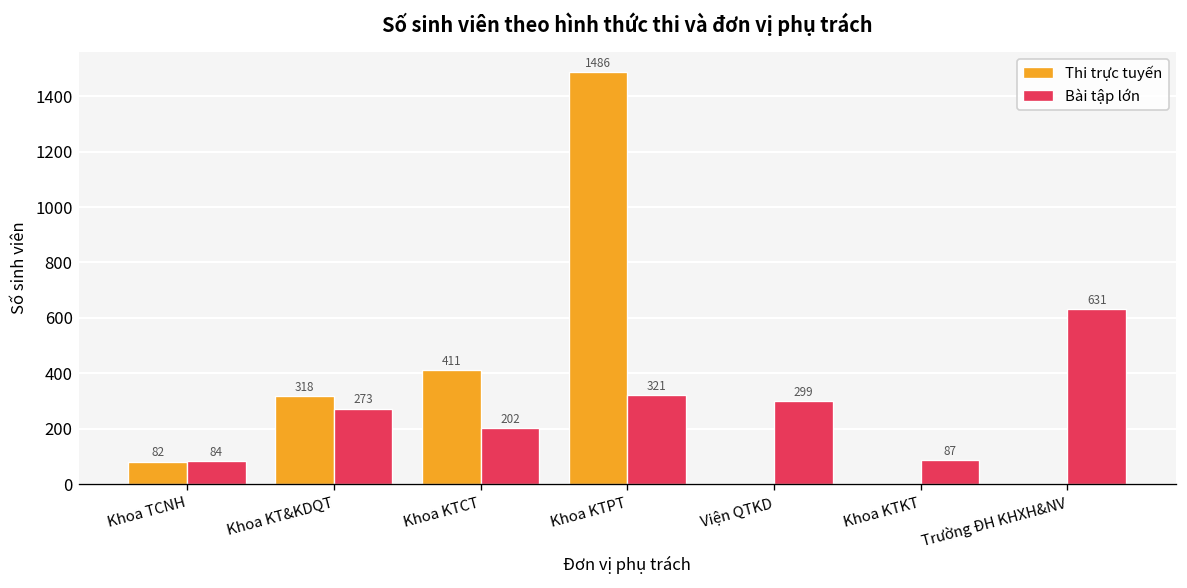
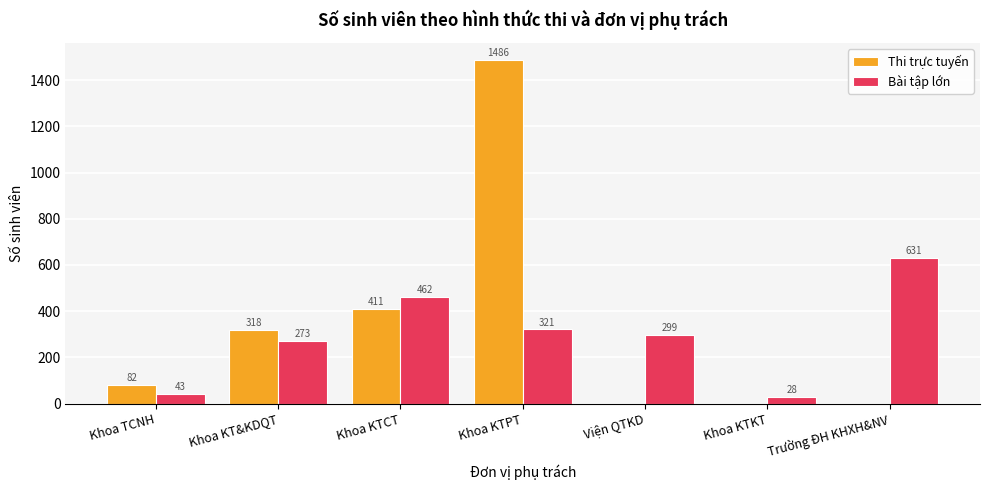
Bài tập lớn, Khoa TCNH: 84 -> 43
Bài tập lớn, Khoa KTCT: 202 -> 462
Bài tập lớn, Khoa KTKT: 87 -> 28
